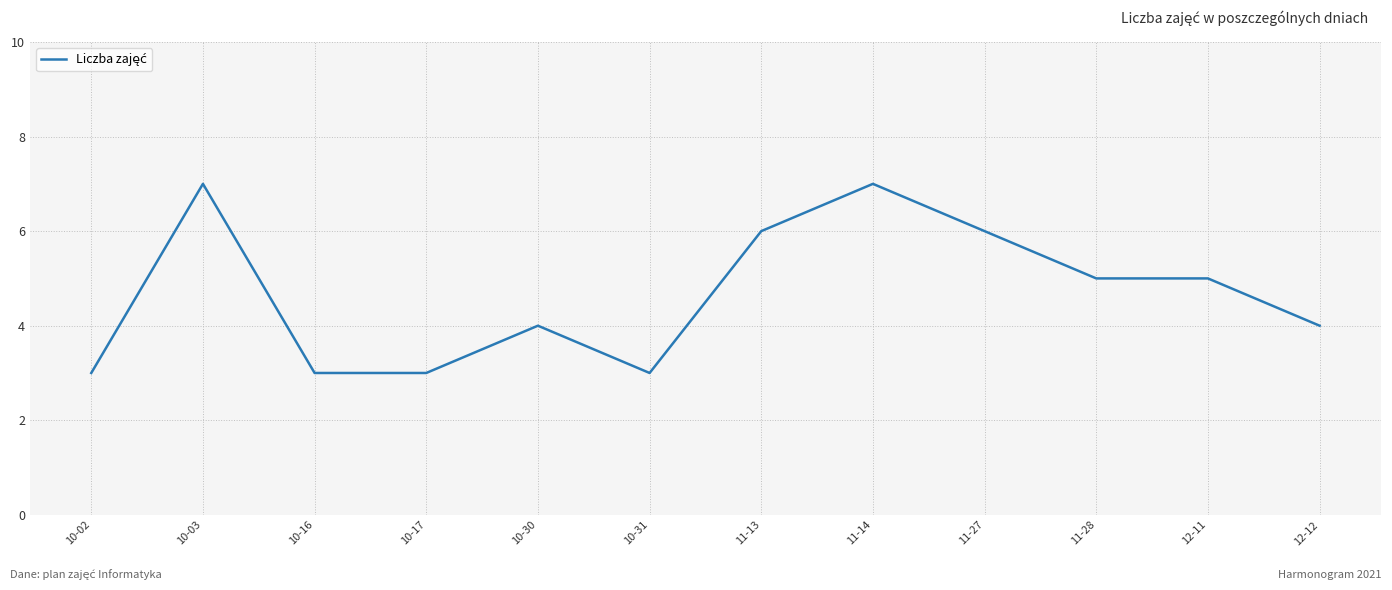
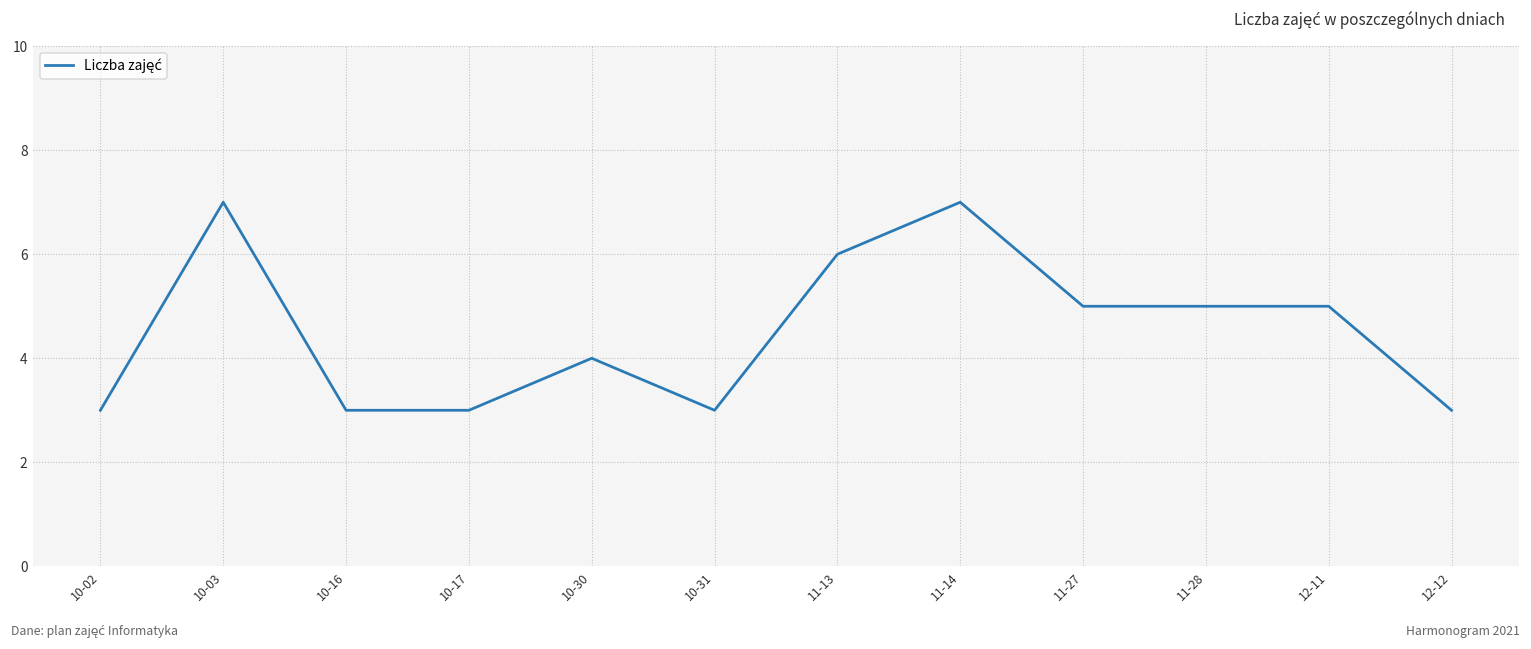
11-27: 6 -> 5
12-12: 4 -> 3
